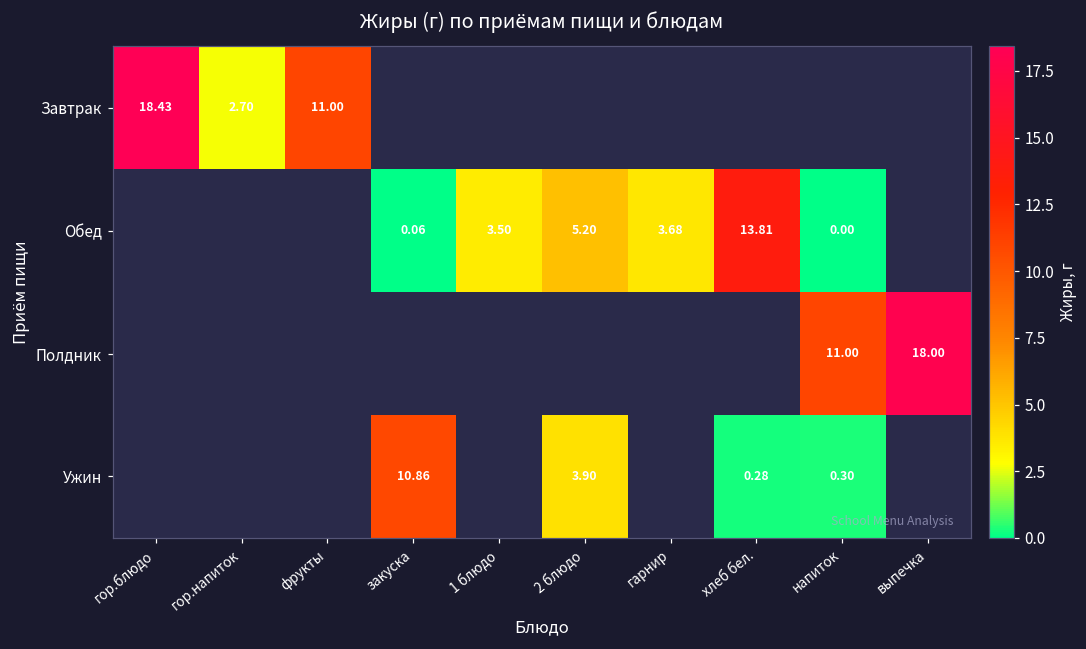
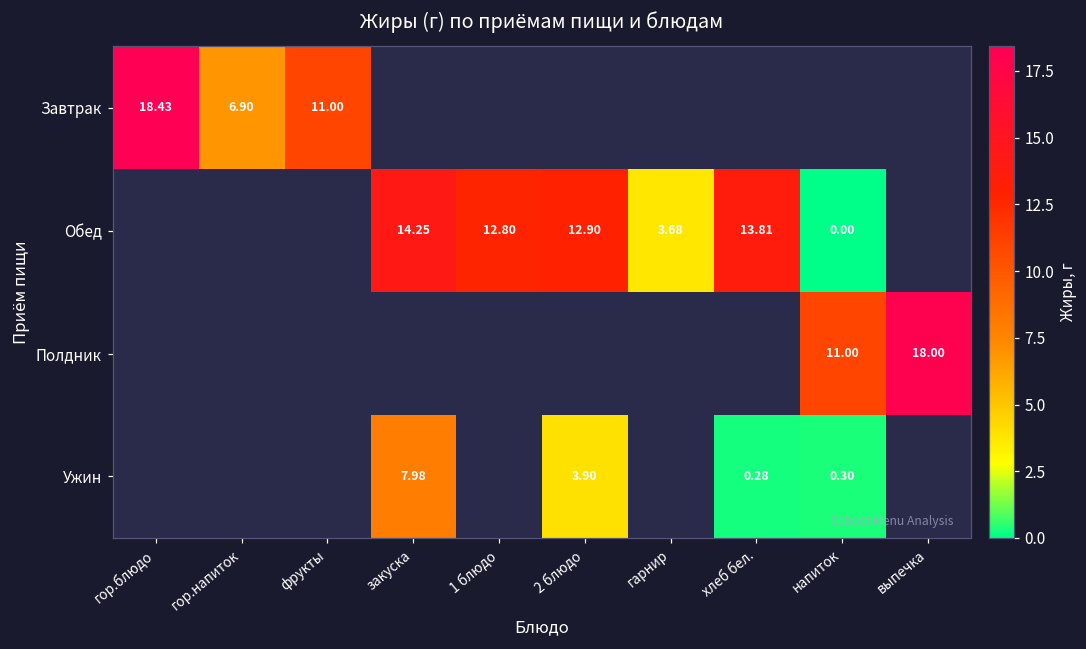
Завтрак, гор.напиток: 2.70 -> 6.90
Обед, закуска: 0.06 -> 14.25
Обед, 1 блюдо: 3.50 -> 12.80
Обед, 2 блюдо: 5.20 -> 12.90
Ужин, закуска: 10.86 -> 7.98
